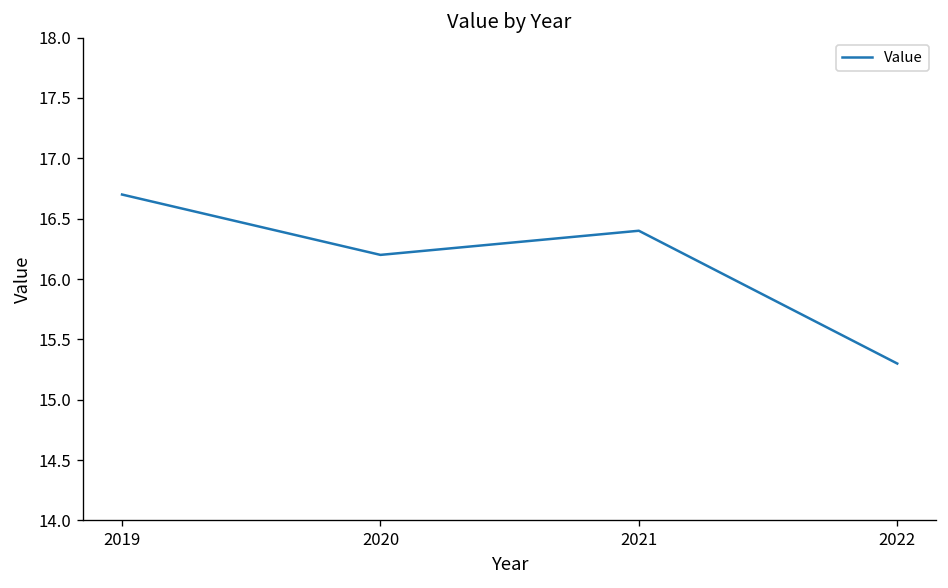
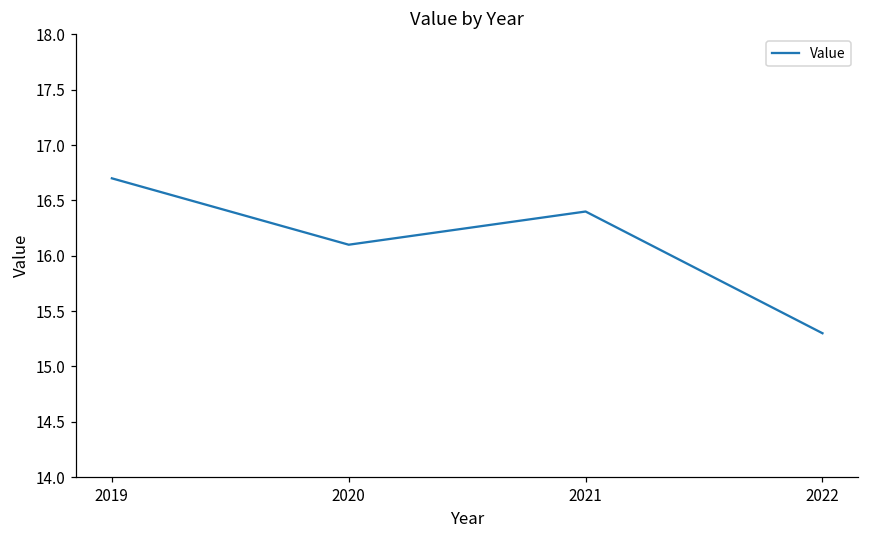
2020: 16.2 -> 16.1
